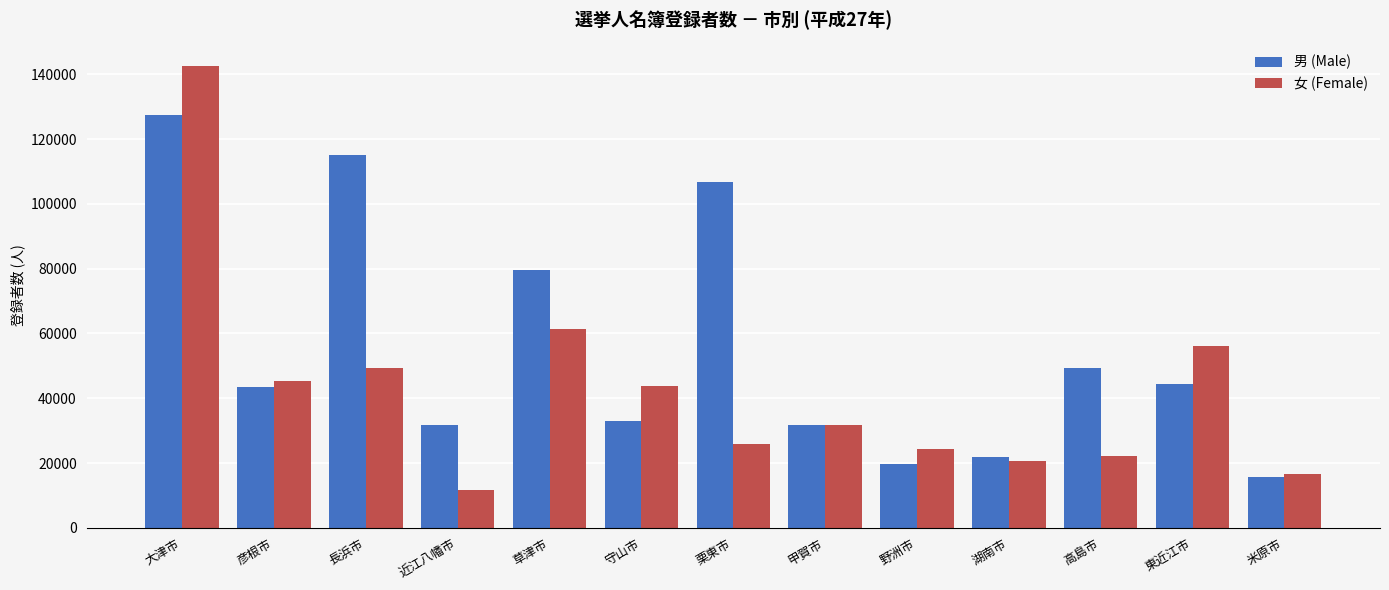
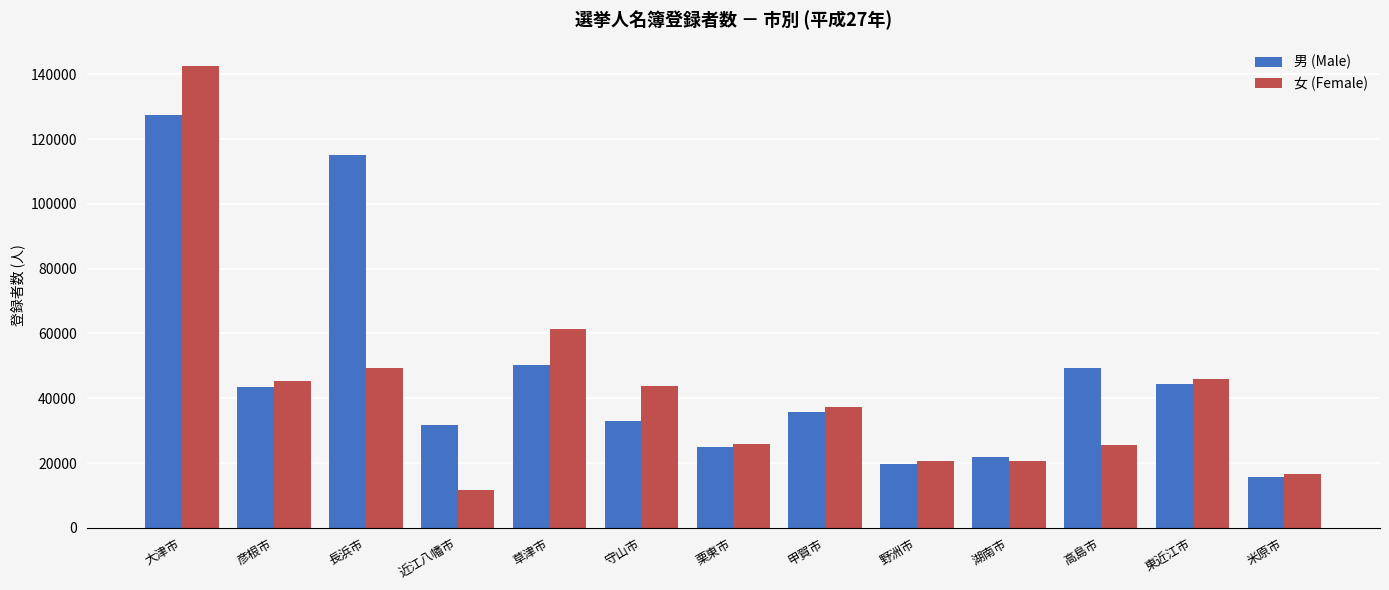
男 (Male), 草津市: 80000 -> 50000
男 (Male), 栗東市: 107000 -> 25000
男 (Male), 甲賀市: 32000 -> 36000
女 (Female), 甲賀市: 32000 -> 37000
女 (Female), 野洲市: 24000 -> 21000
女 (Female), 高島市: 22000 -> 26000
女 (Female), 東近江市: 56000 -> 46000
